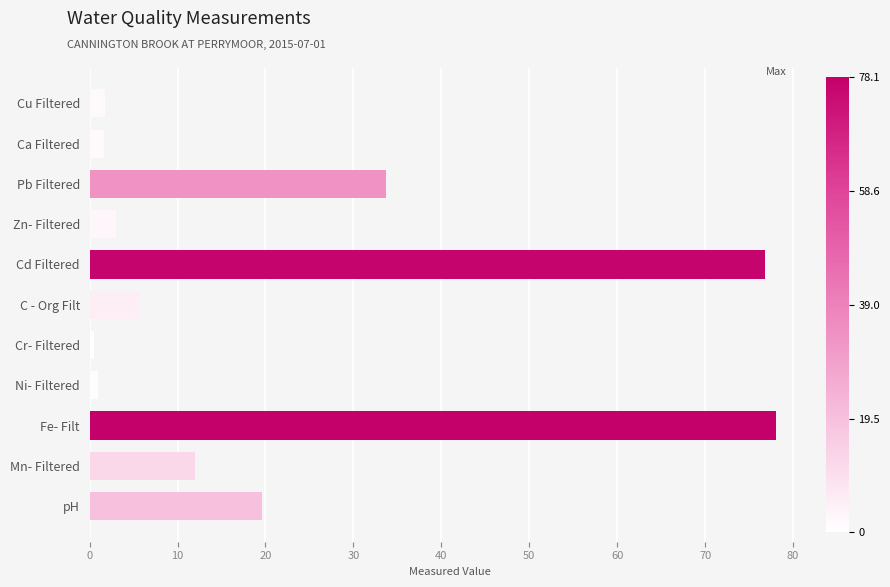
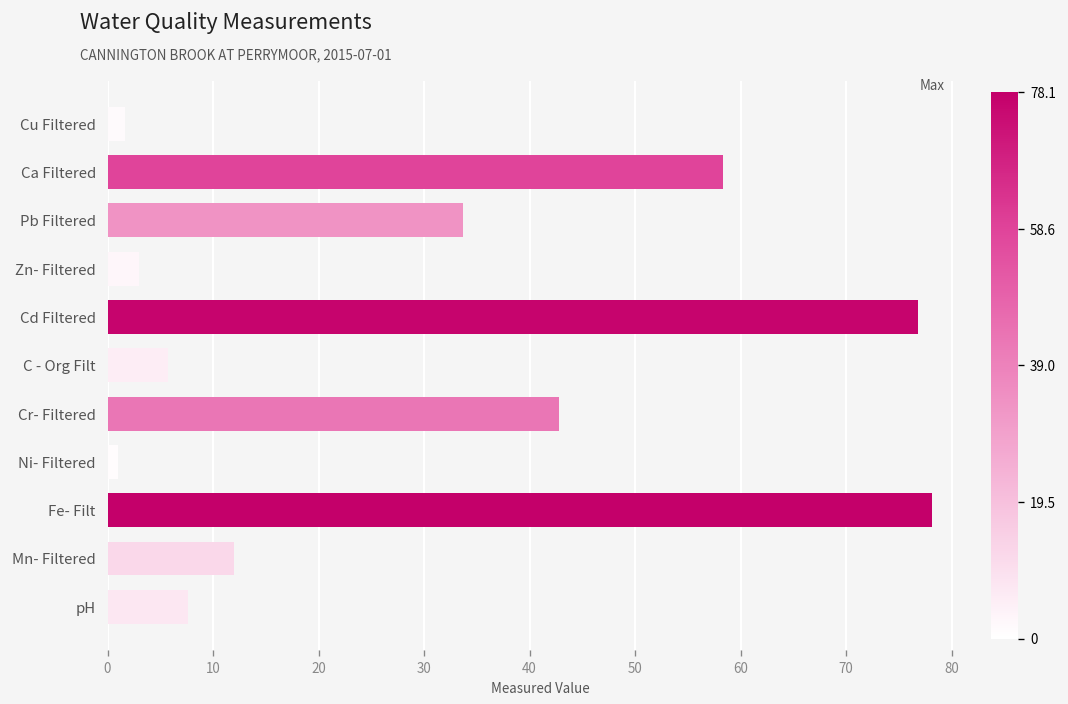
Ca Filtered: 2 -> 58
Cr- Filtered: 1 -> 43
pH: 20 -> 8
